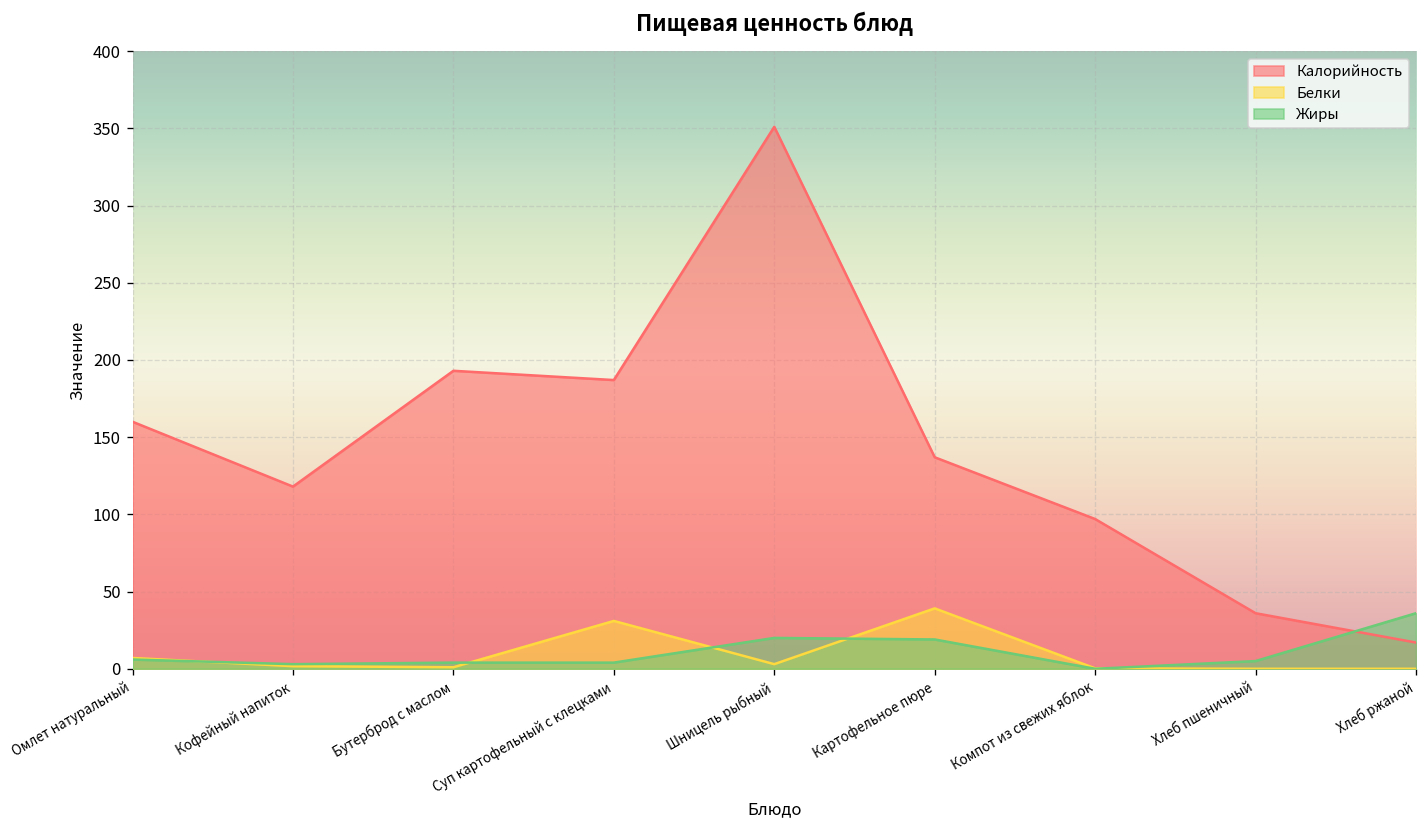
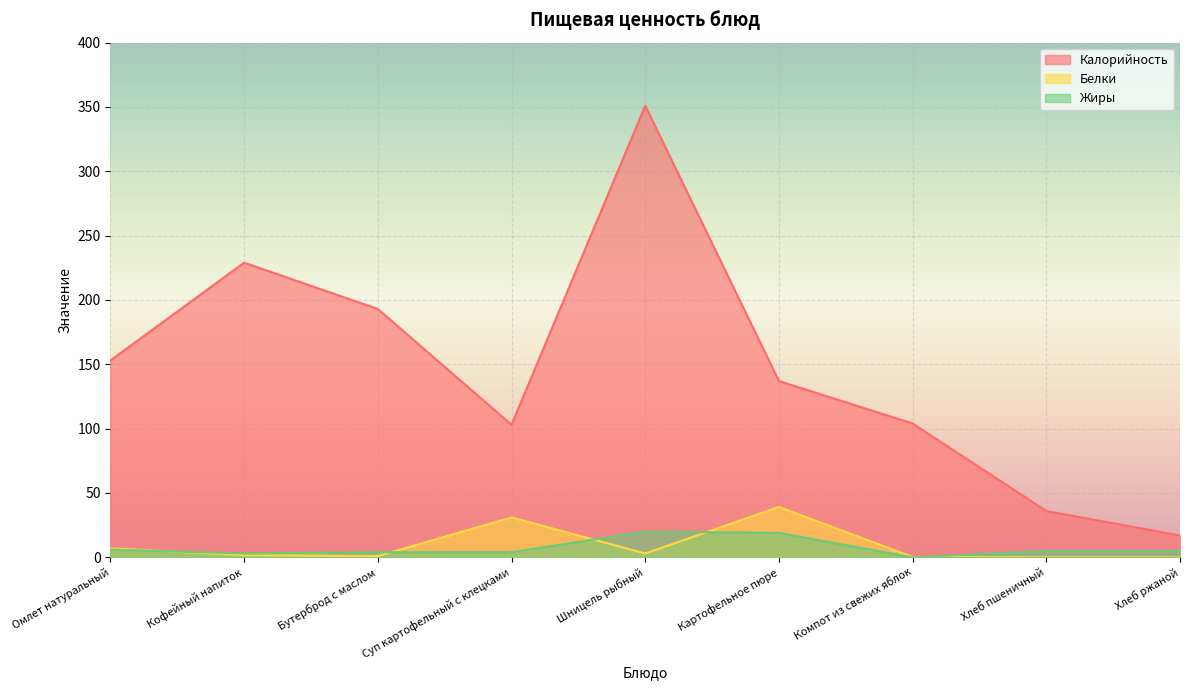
Калорийность, Омлет натуральный: 160 -> 153
Калорийность, Кофейный напиток: 118 -> 229
Калорийность, Суп картофельный с клецками: 187 -> 103
Калорийность, Компот из свежих яблок: 97 -> 104
Жиры, Хлеб ржаной: 36 -> 5
